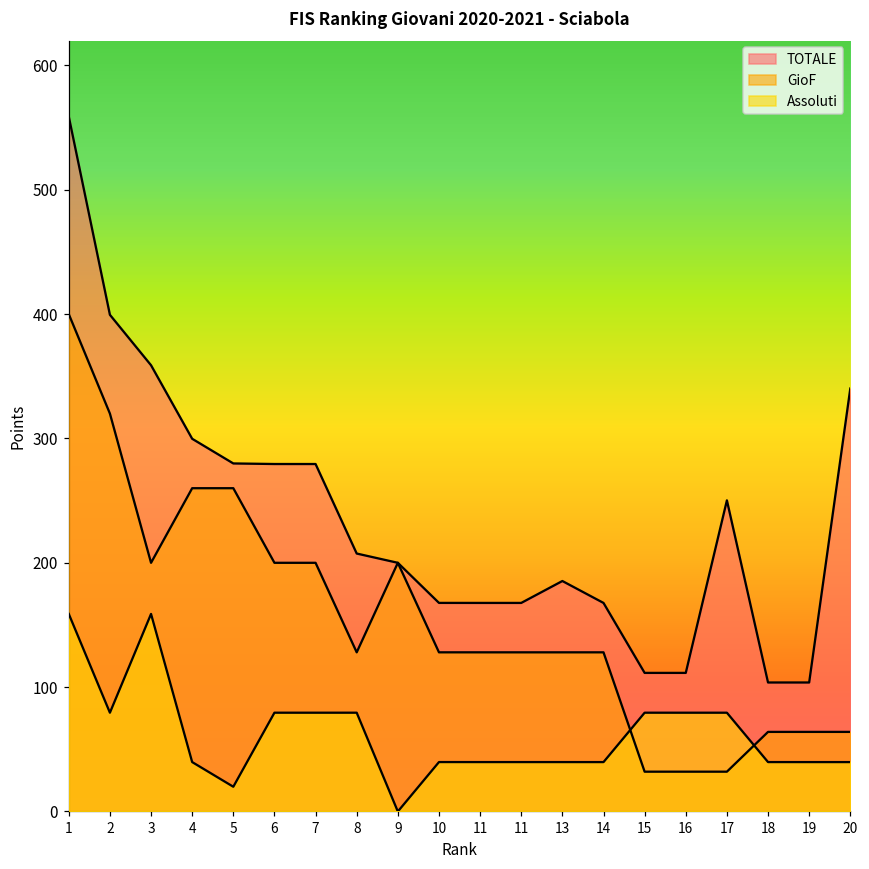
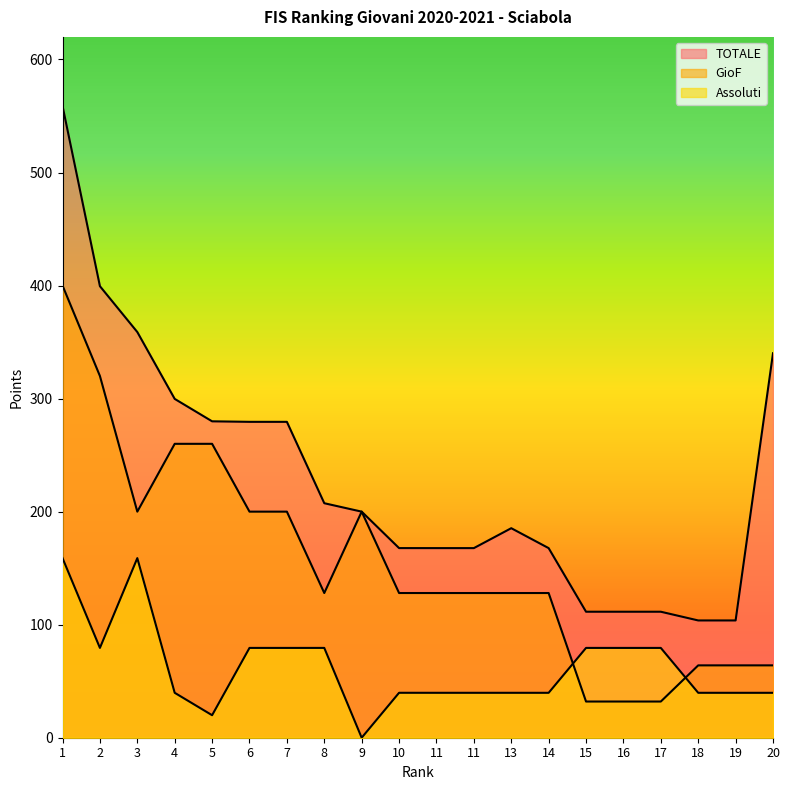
TOTALE, 17: 250 -> 111
